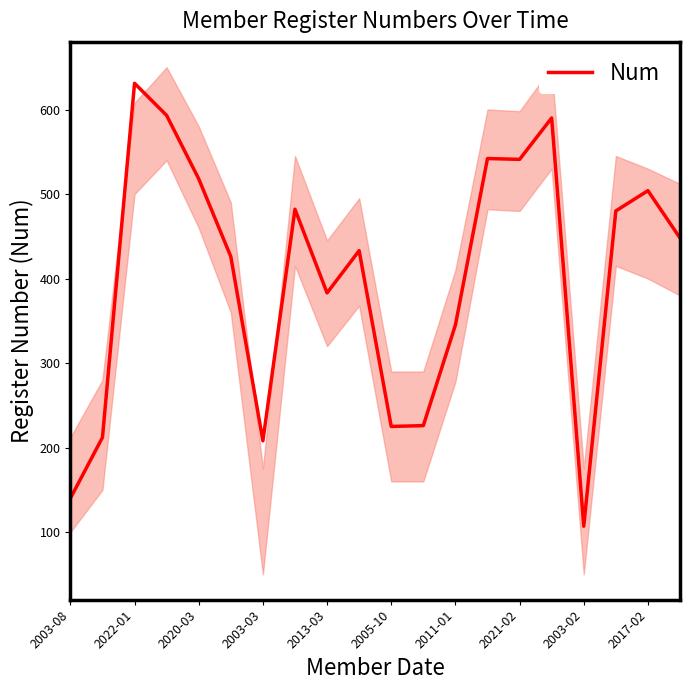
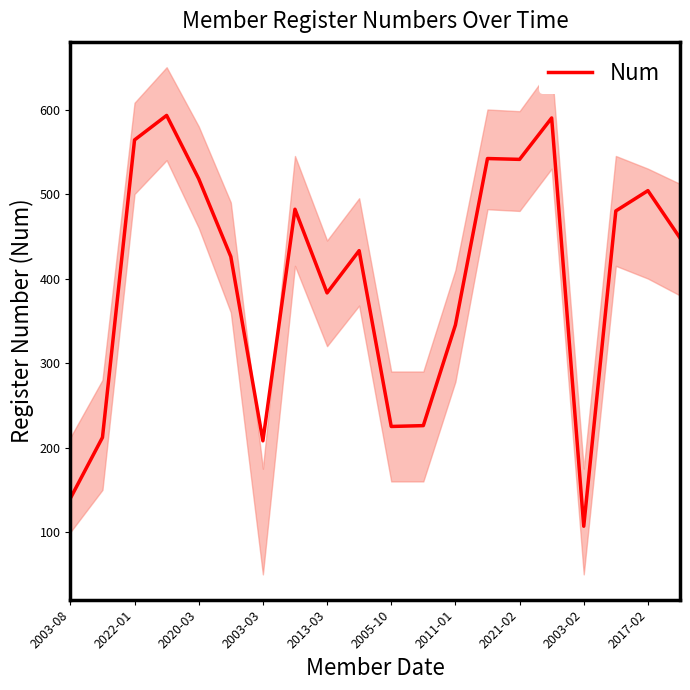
Num, 2022-01: 630 -> 560
